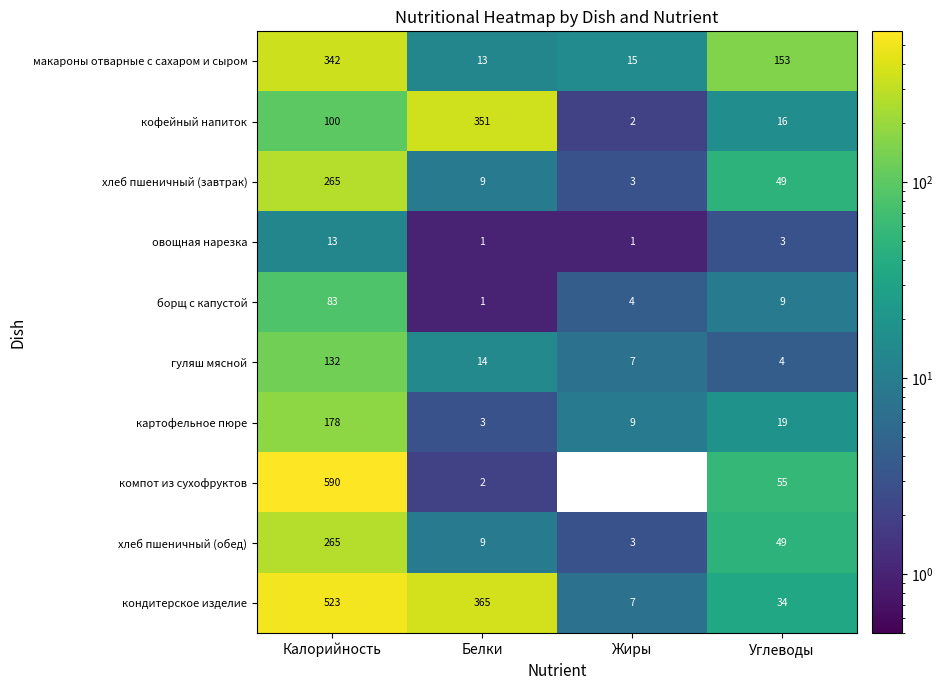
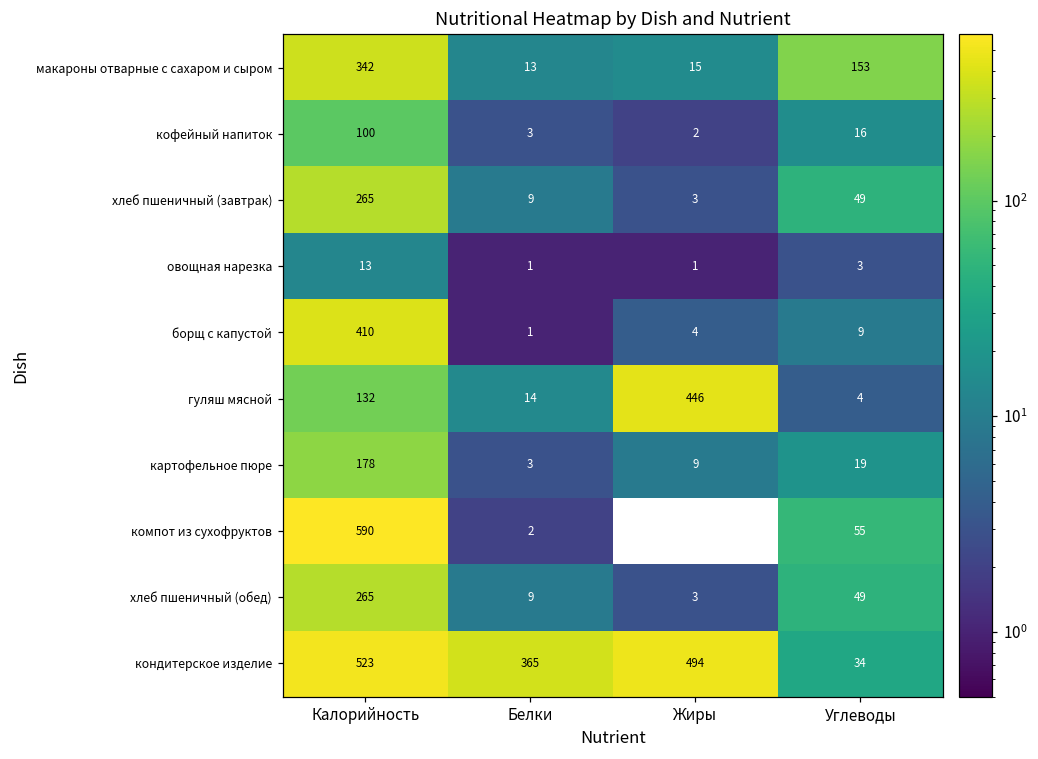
кофейный напиток, Белки: 351 -> 3
борщ с капустой, Калорийность: 83 -> 410
гуляш мясной, Жиры: 7 -> 446
кондитерское изделие, Жиры: 7 -> 494
